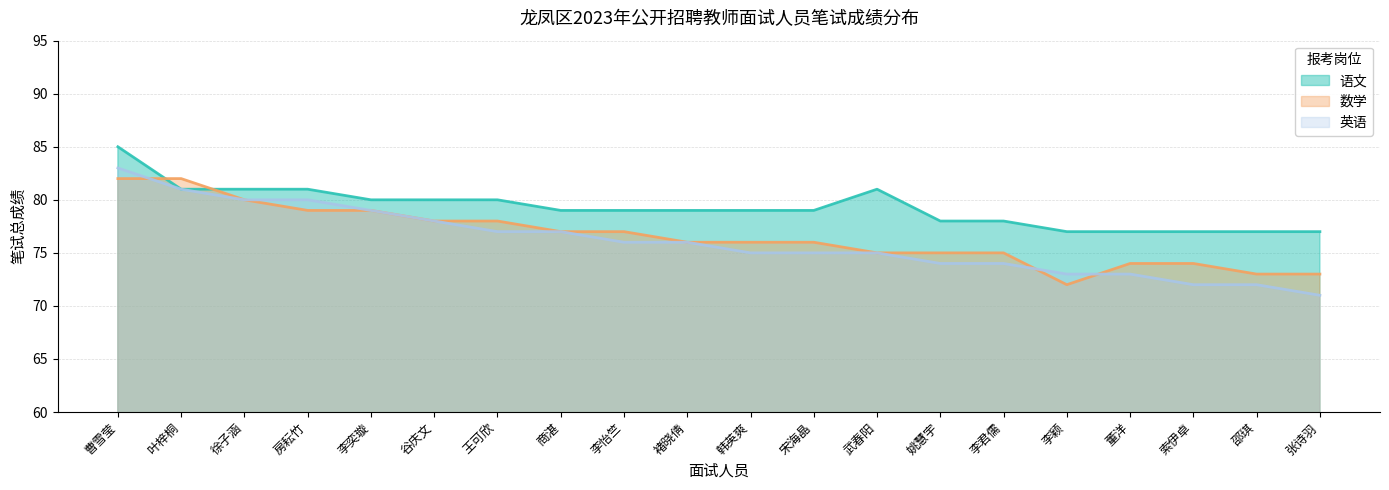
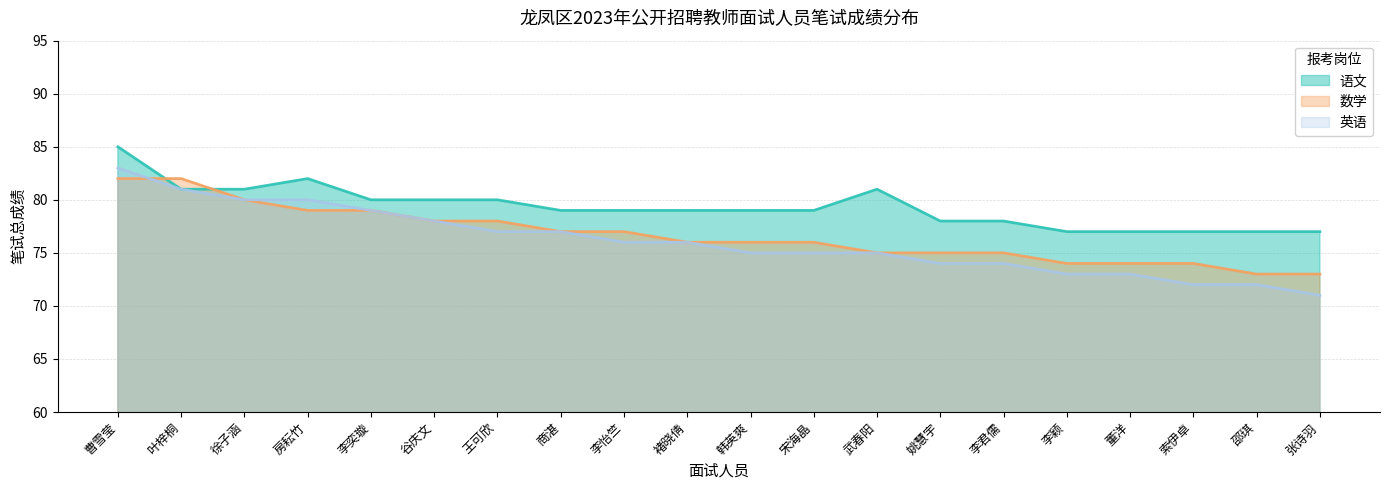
语文, 房耘竹: 81 -> 82
数学, 李颖: 72 -> 74
